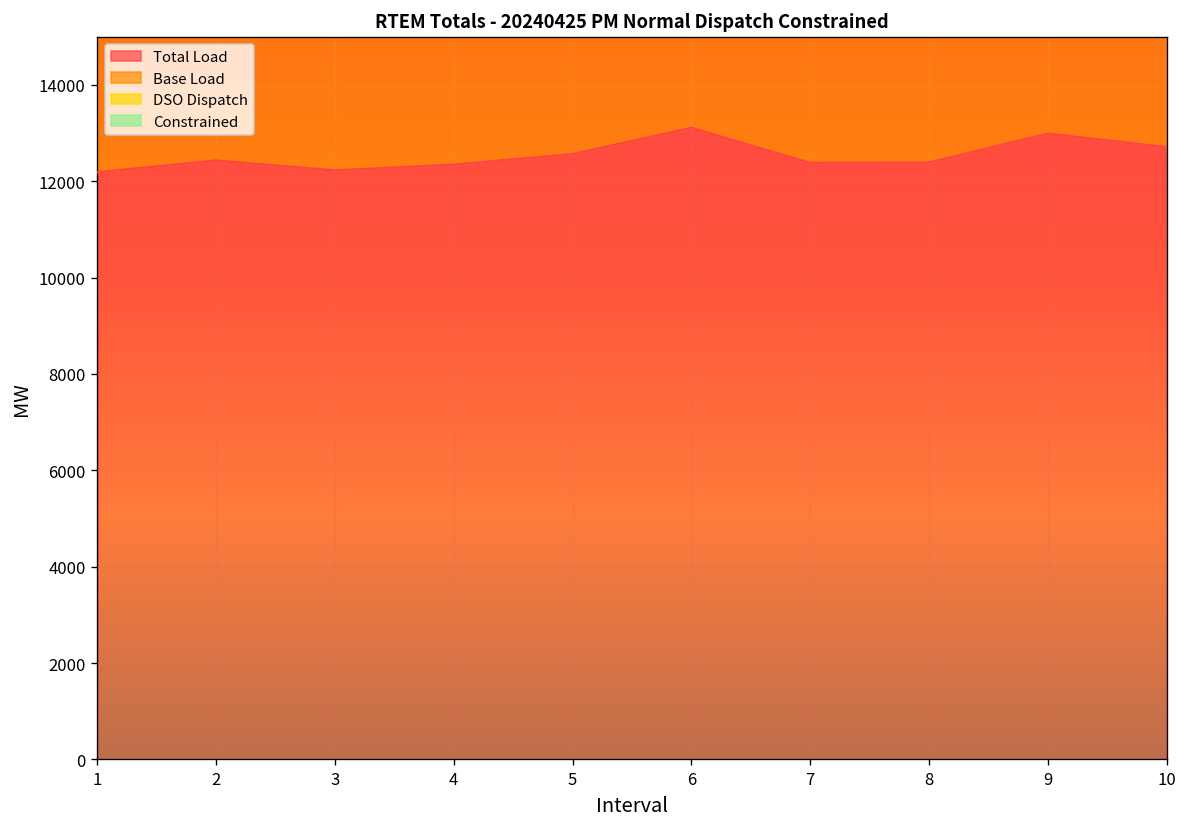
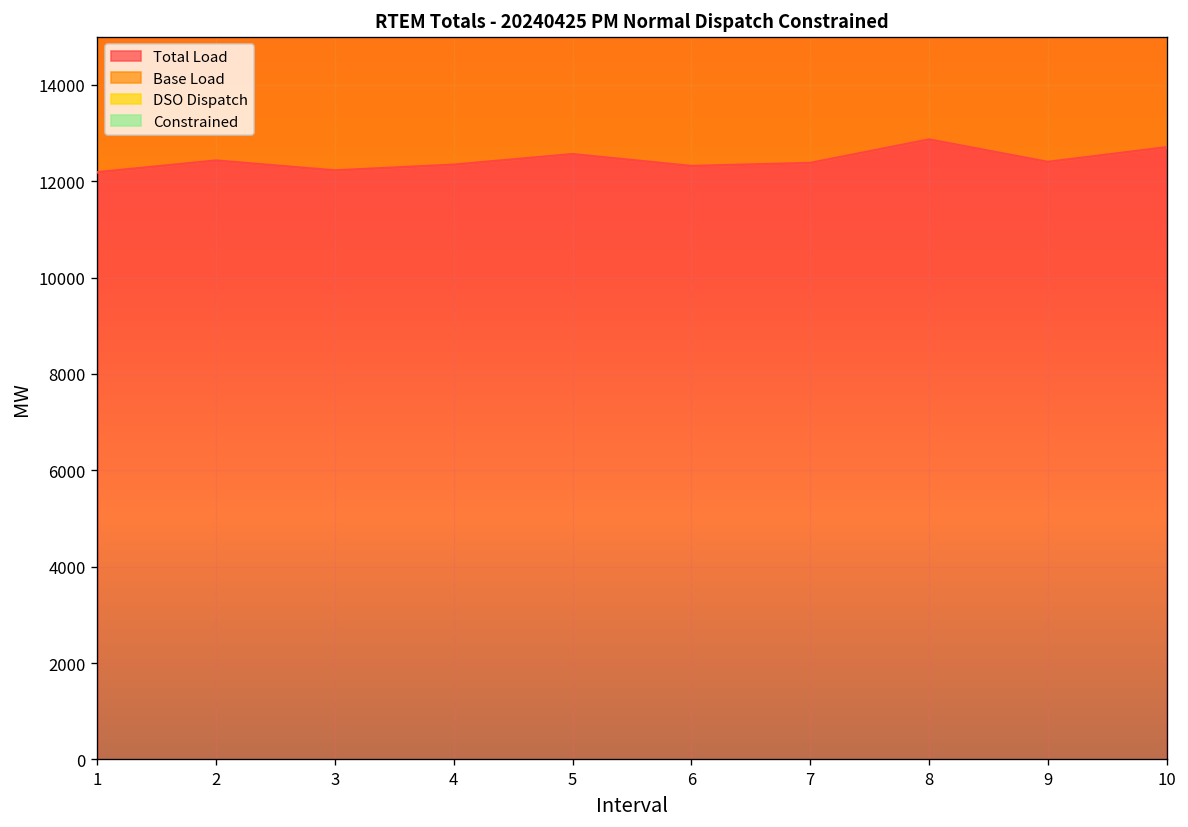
Total Load, 6: 13100 -> 12300
Total Load, 8: 12400 -> 12900
Total Load, 9: 13000 -> 12400
